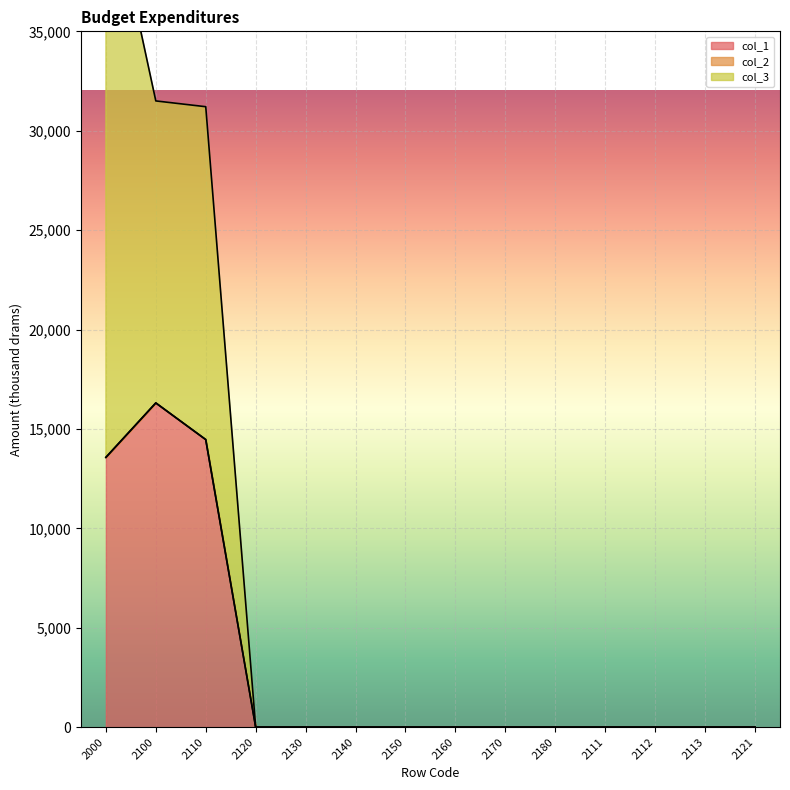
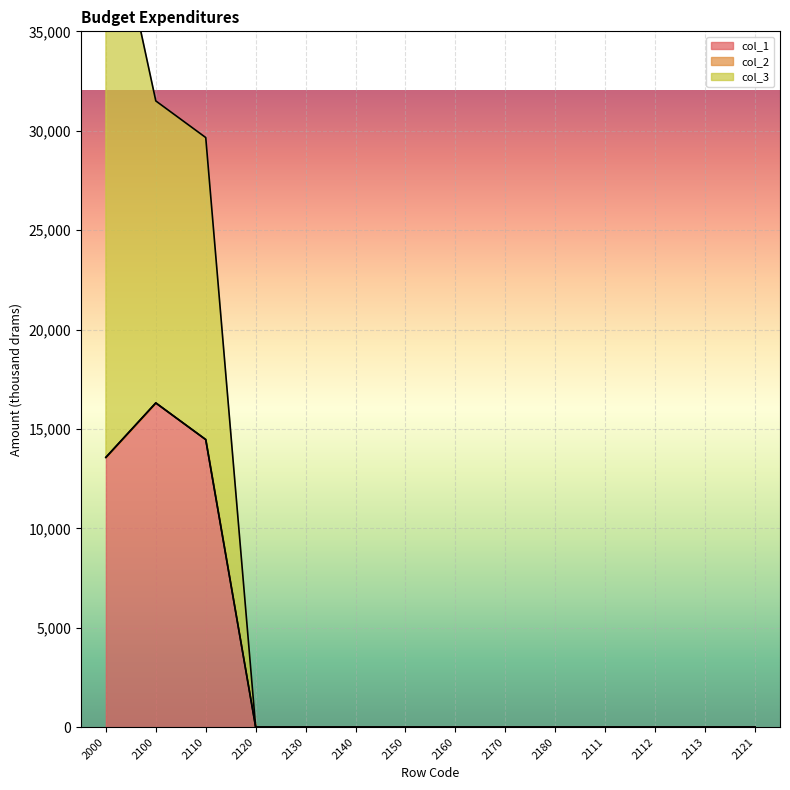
col_3, 2110: 16,700 -> 15,200
